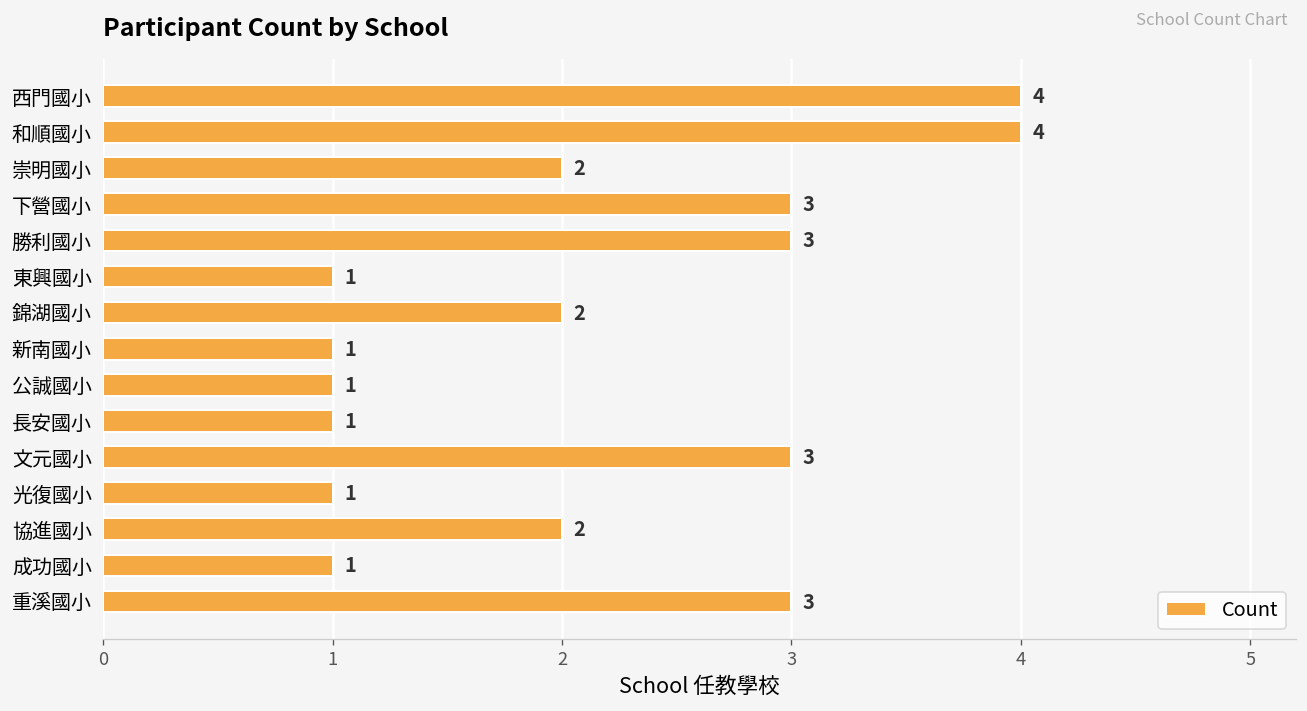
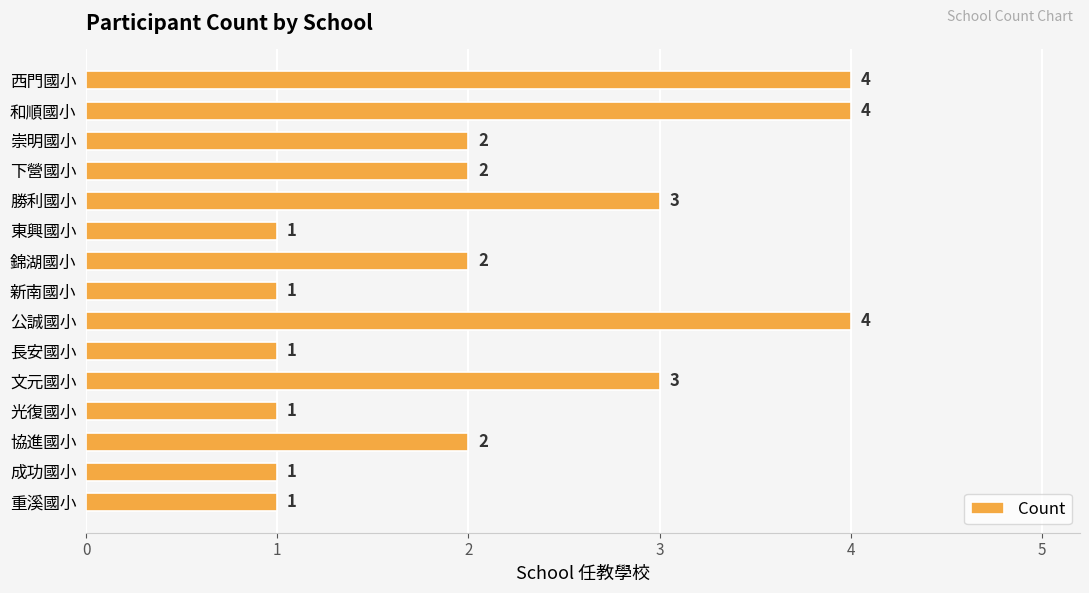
下營國小: 3 -> 2
公誠國小: 1 -> 4
重溪國小: 3 -> 1
